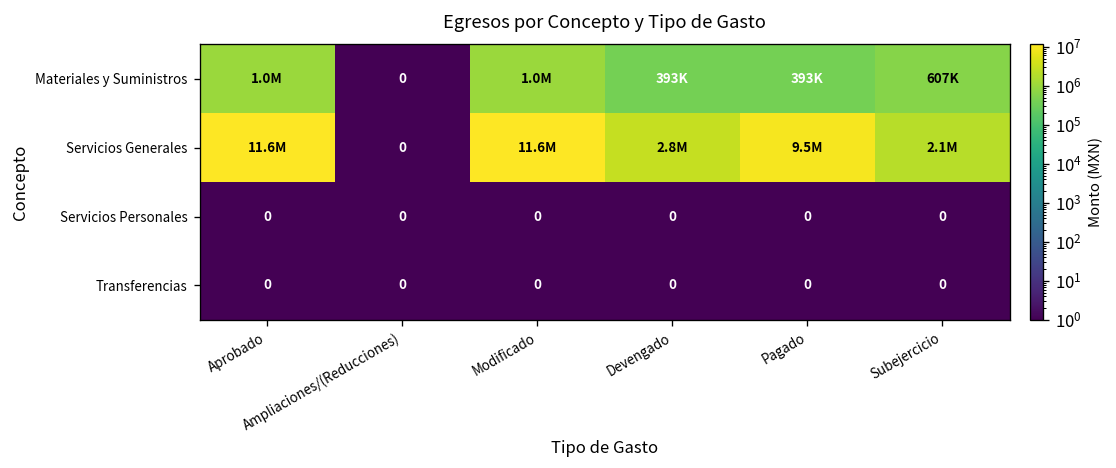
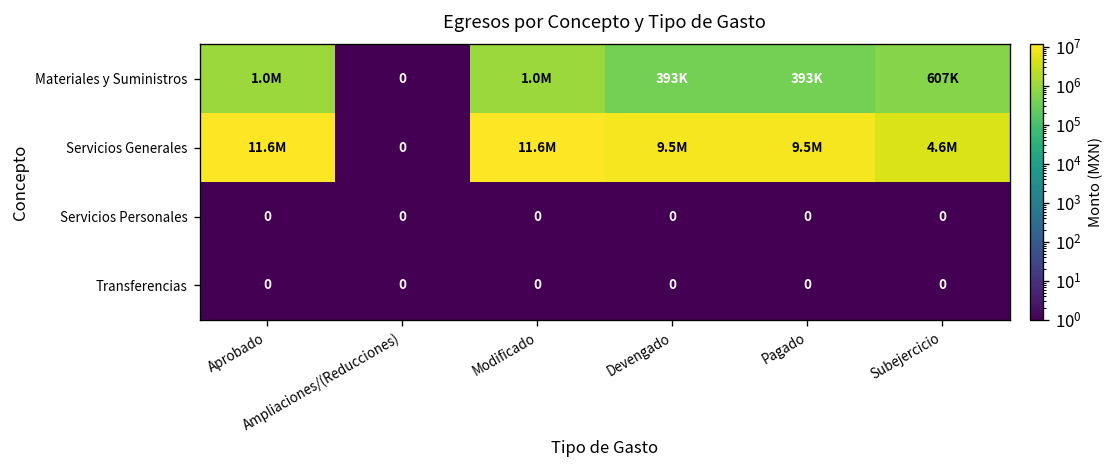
Servicios Generales, Devengado: 2.8M -> 9.5M
Servicios Generales, Subejercicio: 2.1M -> 4.6M
